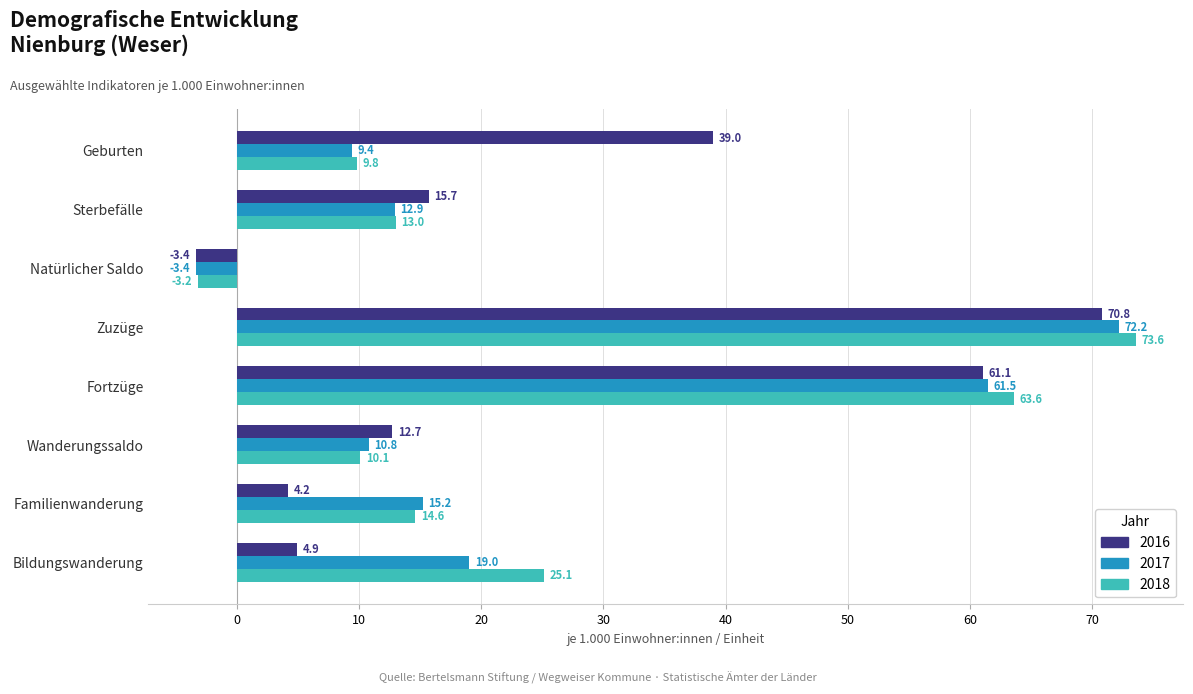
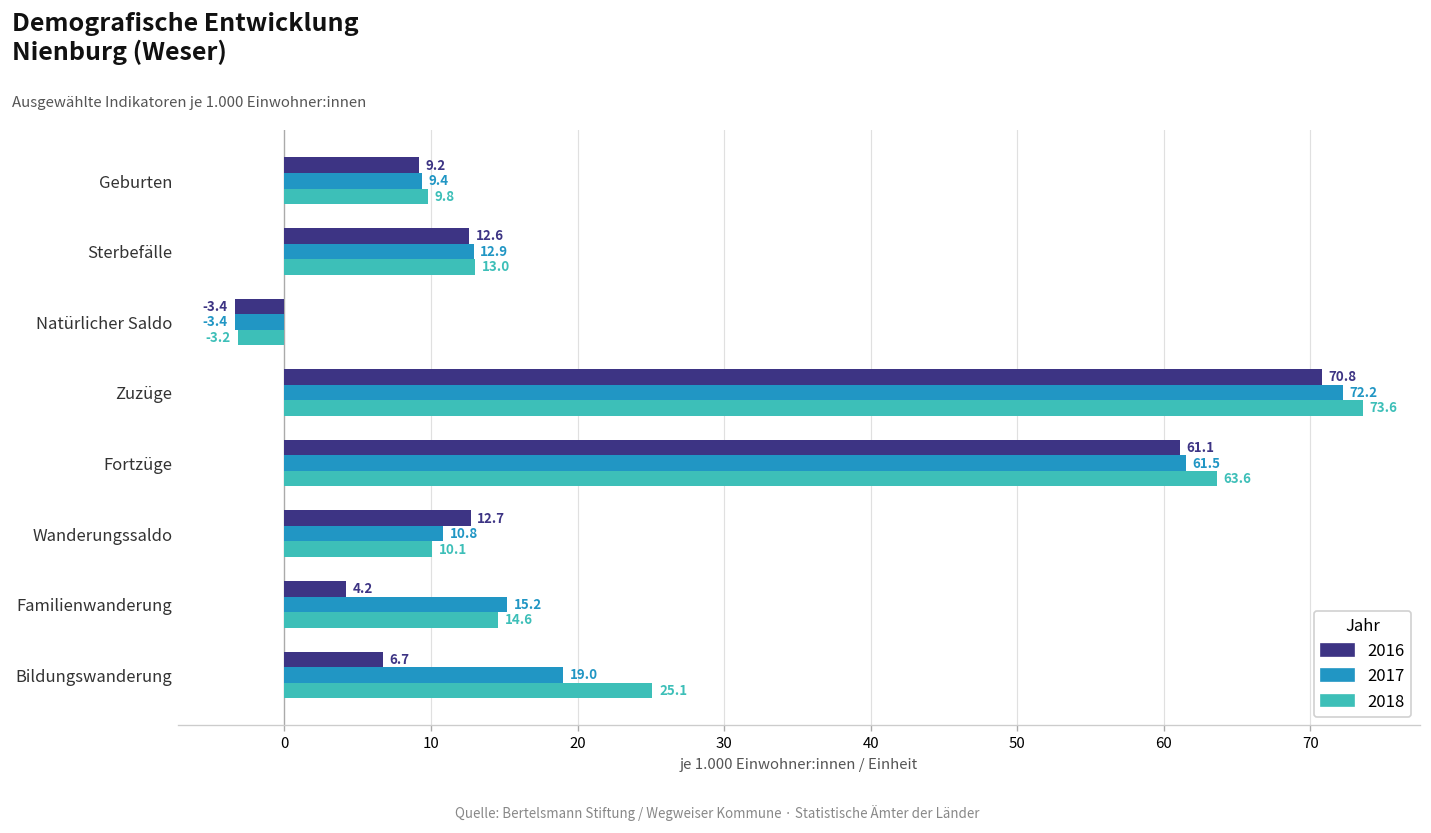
2016, Geburten: 39.0 -> 9.2
2016, Sterbefälle: 15.7 -> 12.6
2016, Bildungswanderung: 4.9 -> 6.7
